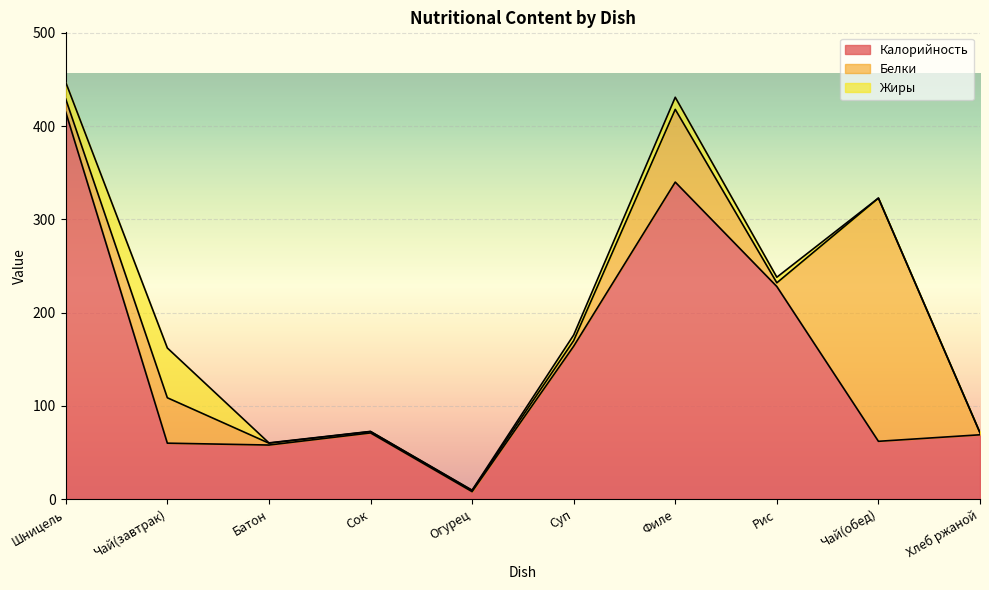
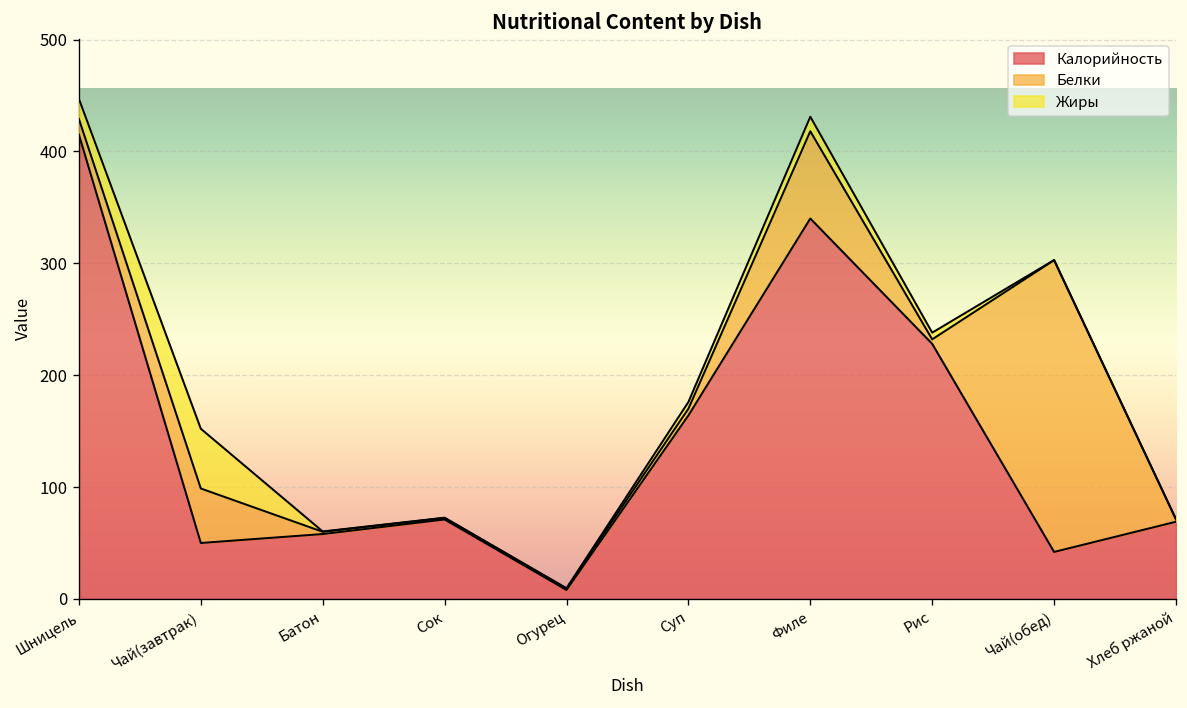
Калорийность, Чай(завтрак): 60 -> 50
Калорийность, Чай(обед): 60 -> 40
